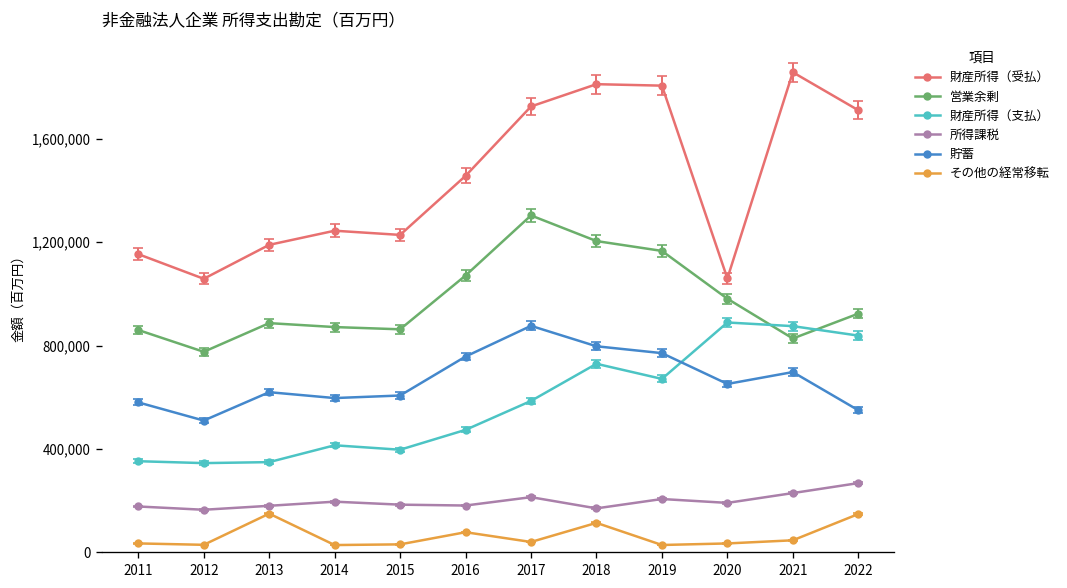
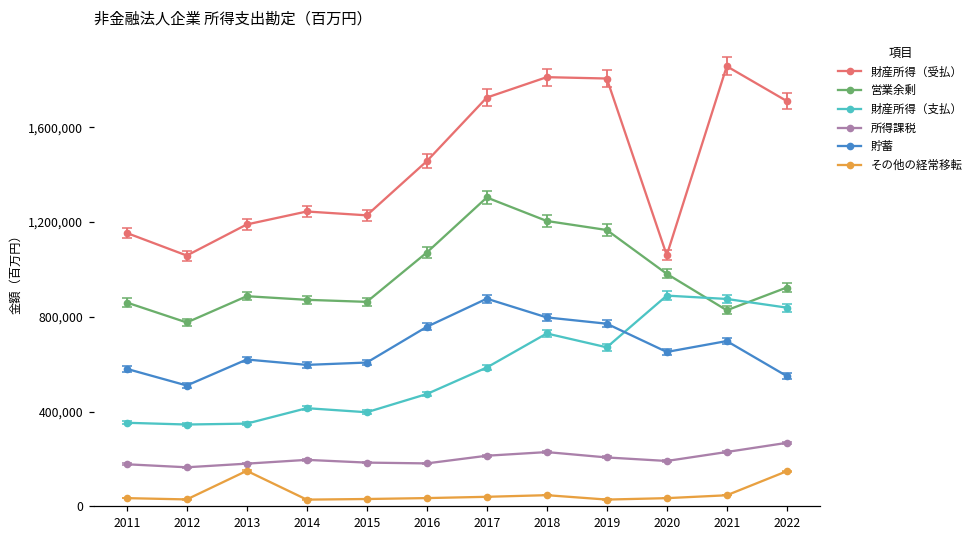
その他の経常移転, 2016: 80,000 -> 30,000
所得課税, 2018: 170,000 -> 230,000
その他の経常移転, 2018: 110,000 -> 50,000
